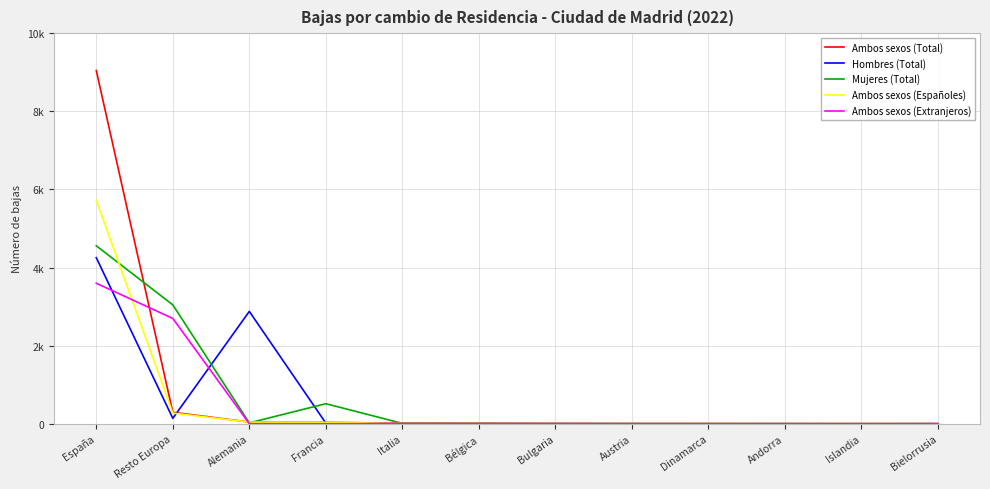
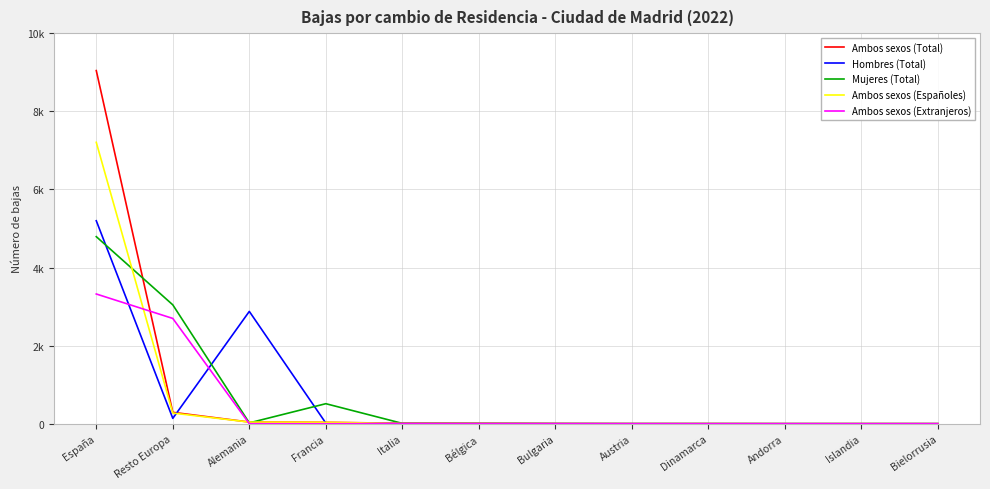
Hombres (Total), España: 4300 -> 5200
Mujeres (Total), España: 4600 -> 4800
Ambos sexos (Españoles), España: 5700 -> 7200
Ambos sexos (Extranjeros), España: 3600 -> 3300
